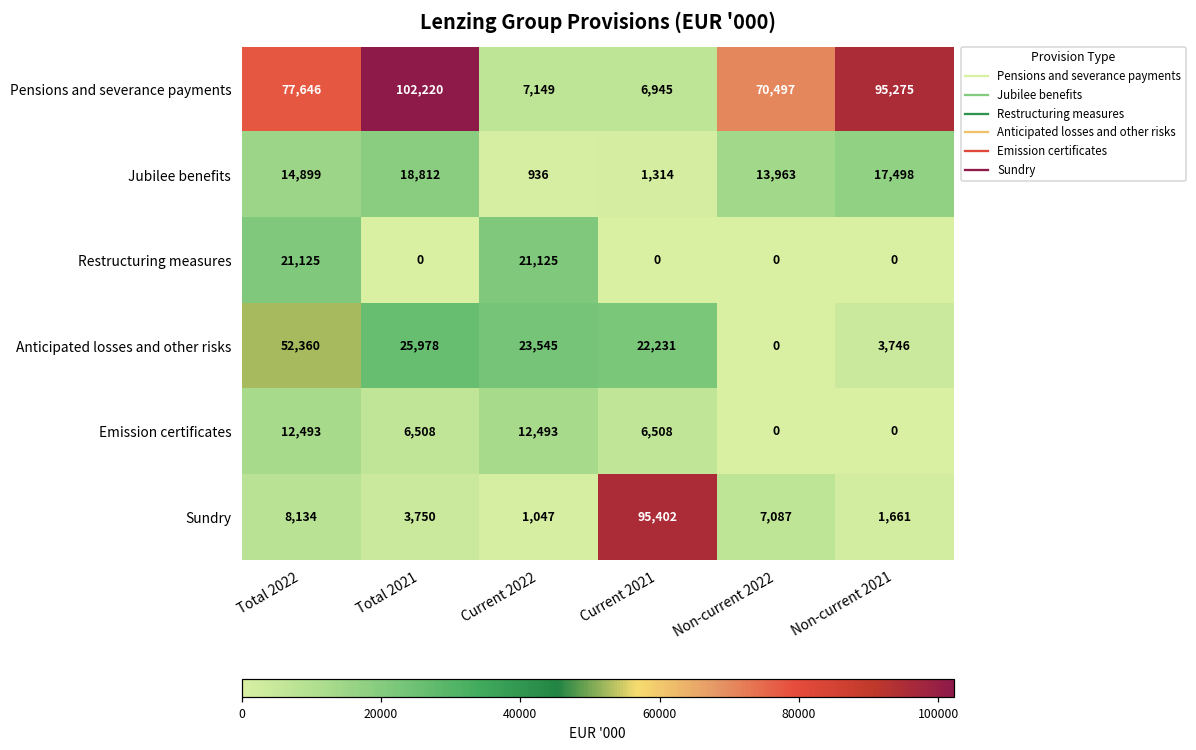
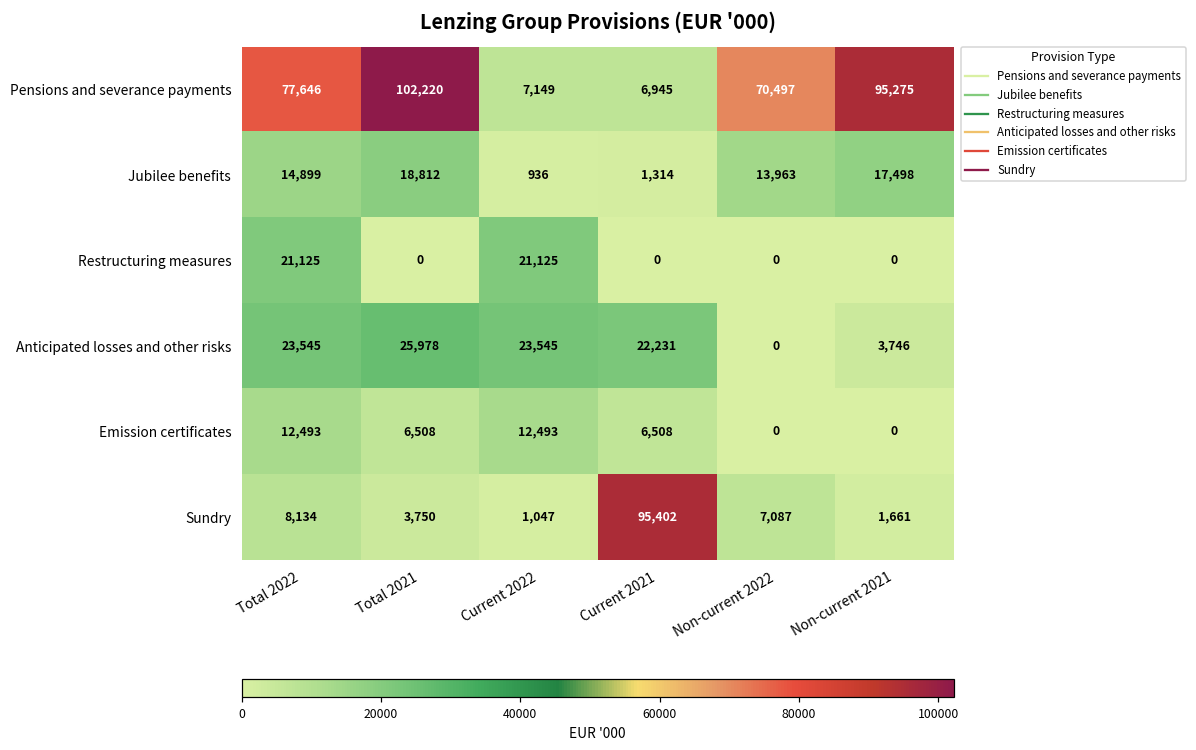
Anticipated losses and other risks, Total 2022: 52,360 -> 23,545
